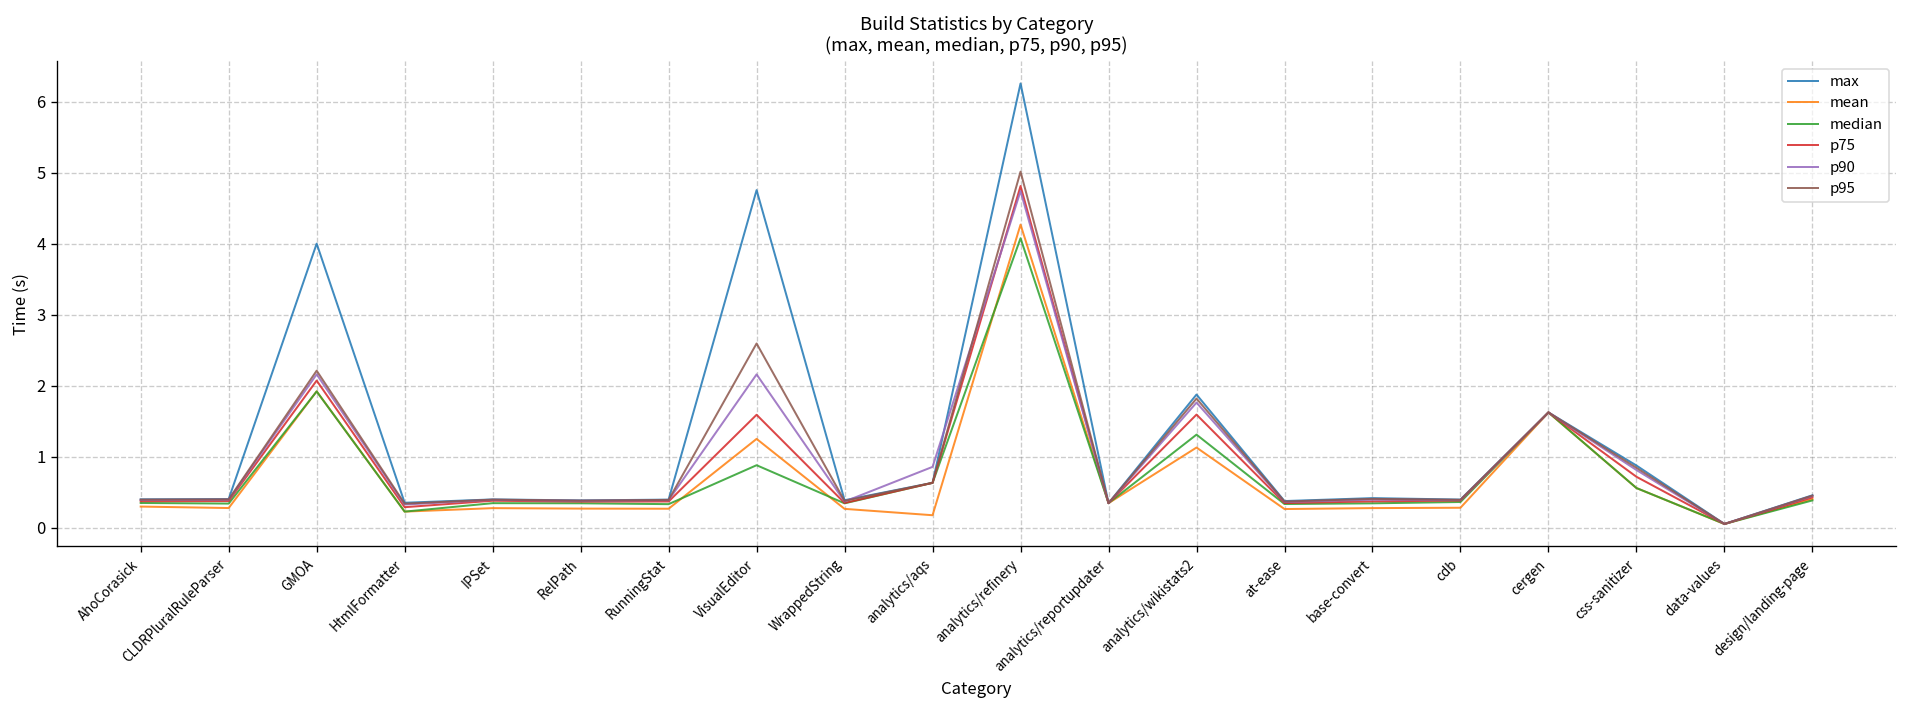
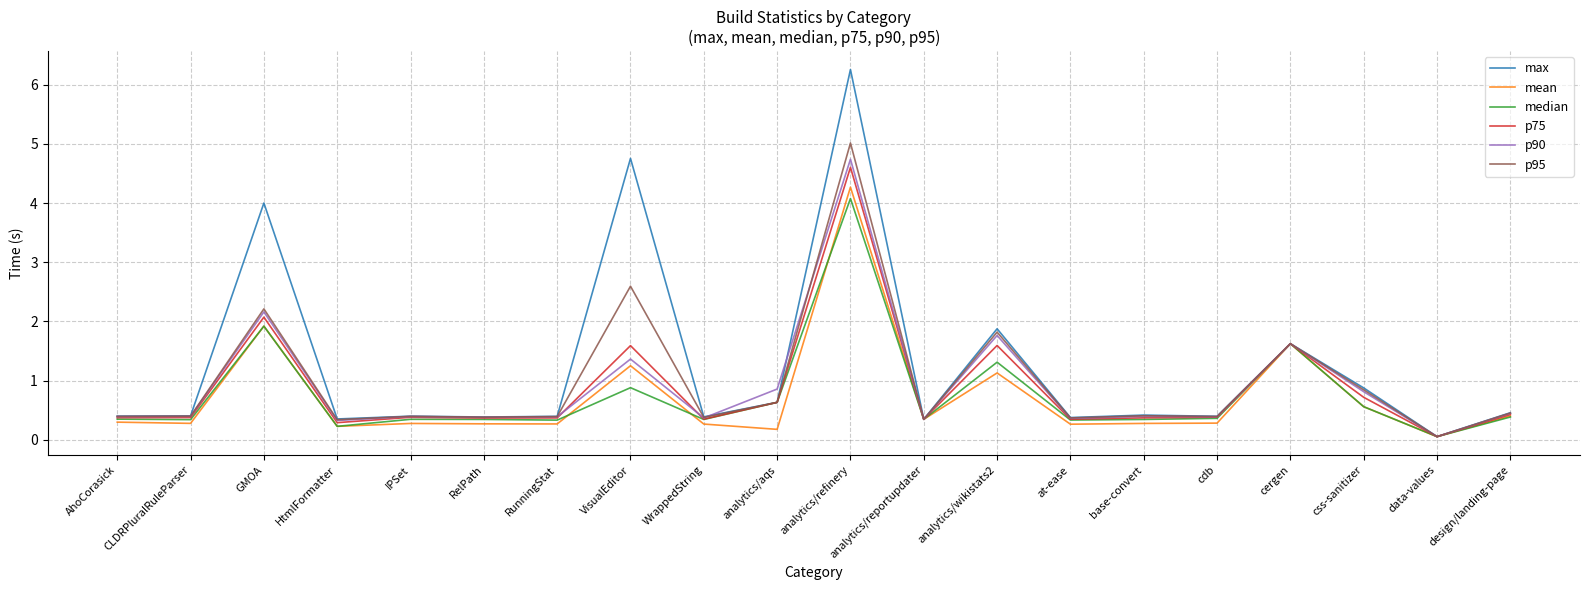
p90, VisualEditor: 2.2 -> 1.4
p75, analytics/refinery: 4.8 -> 4.6
